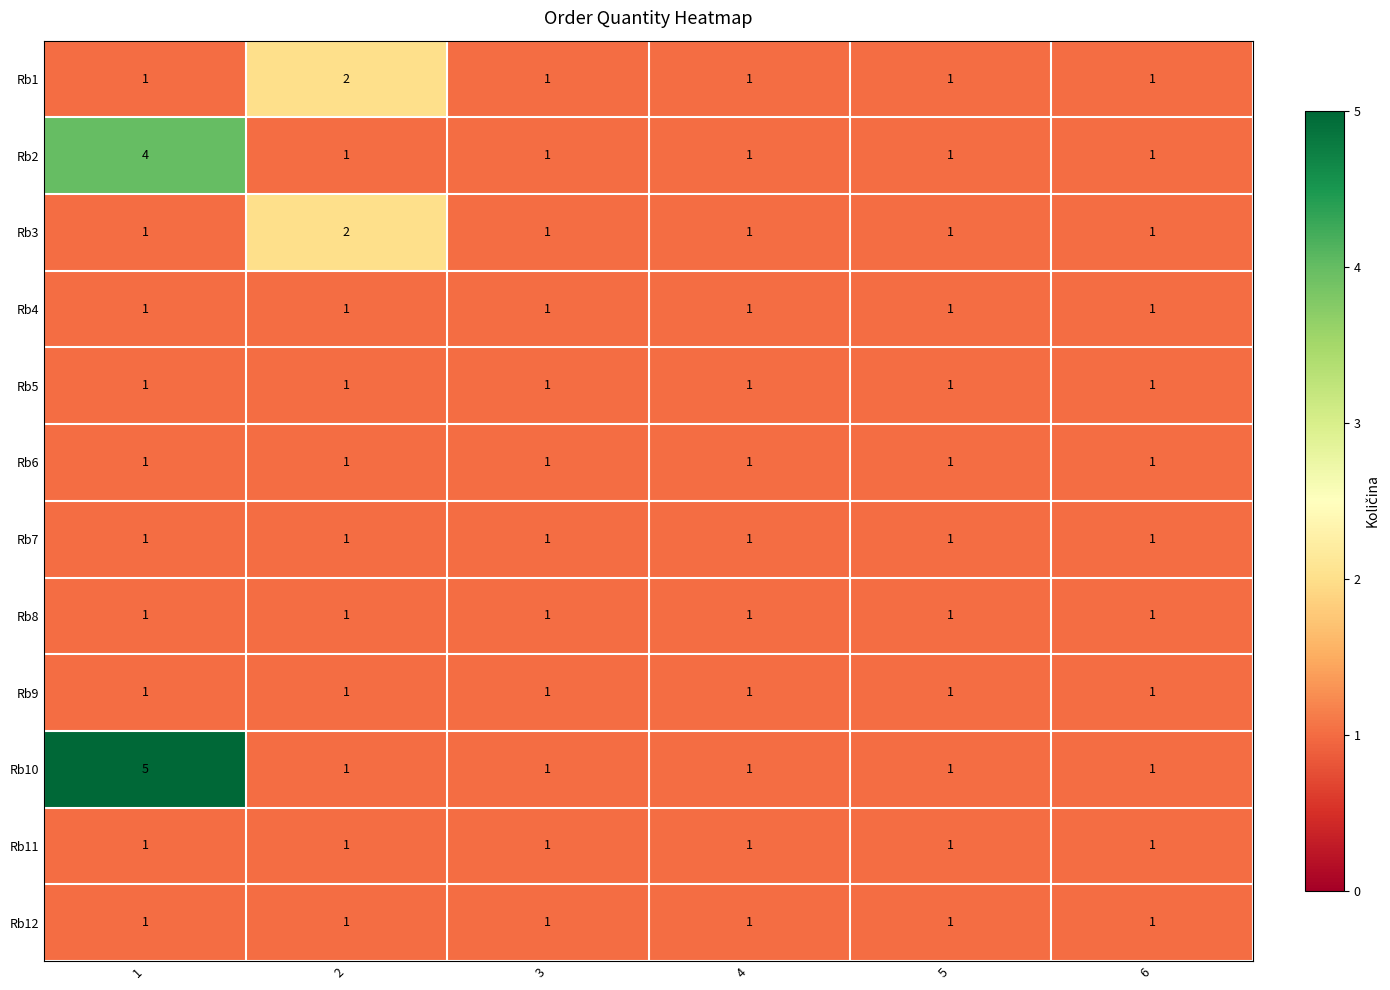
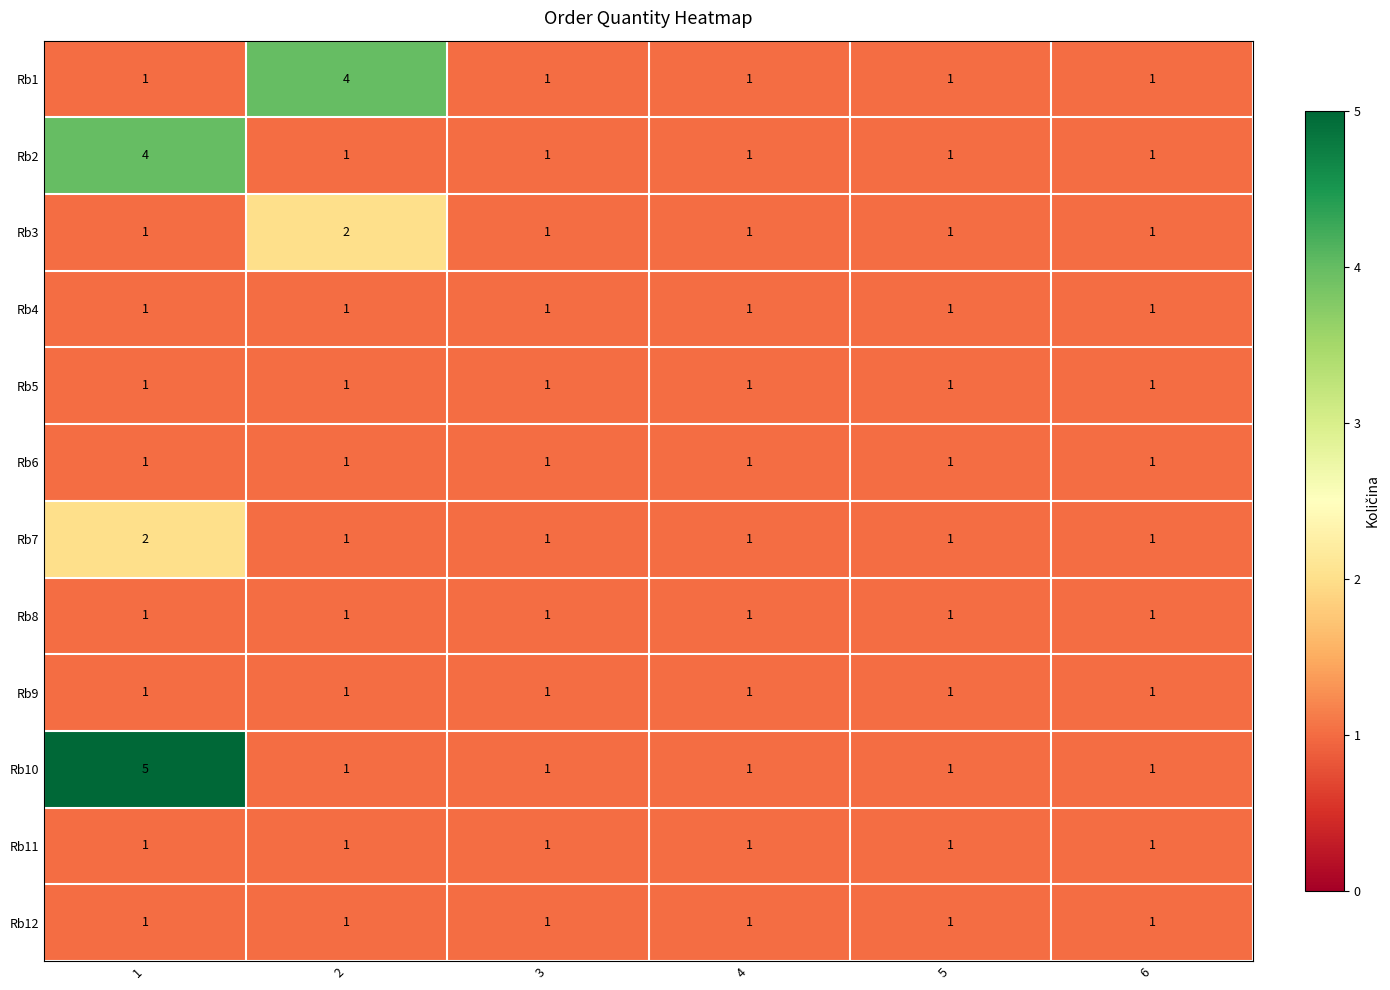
Rb1, 2: 2 -> 4
Rb7, 1: 1 -> 2
